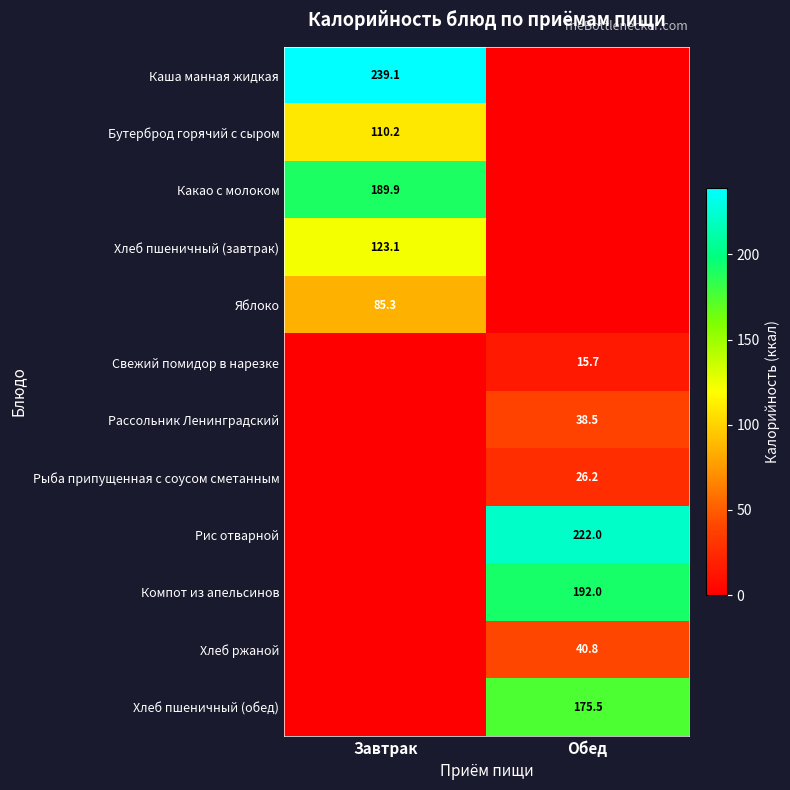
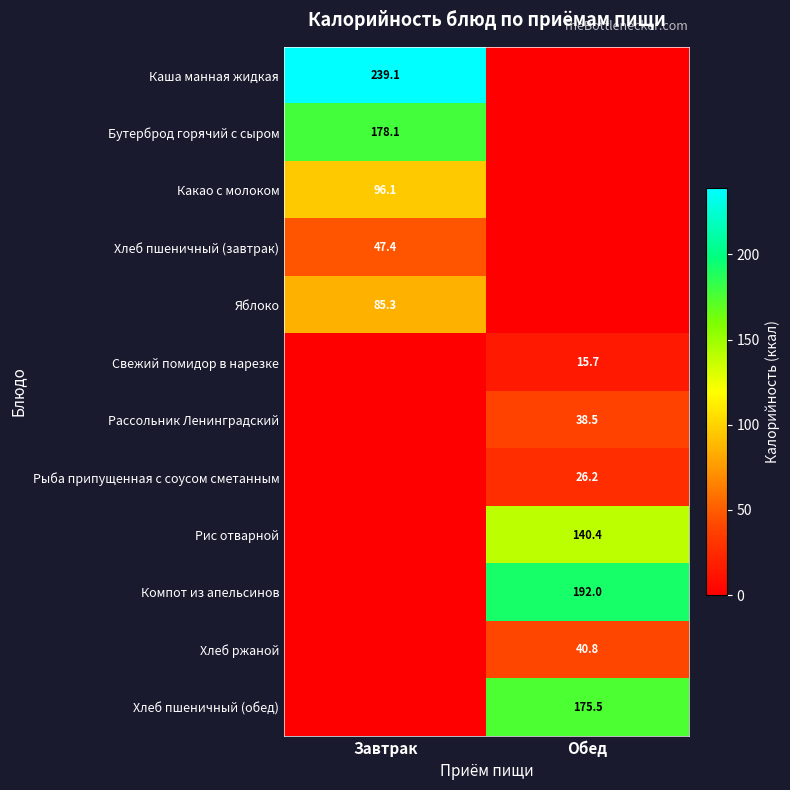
Бутерброд горячий с сыром, Завтрак: 110.2 -> 178.1
Какао с молоком, Завтрак: 189.9 -> 96.1
Хлеб пшеничный (завтрак), Завтрак: 123.1 -> 47.4
Рис отварной, Обед: 222.0 -> 140.4
